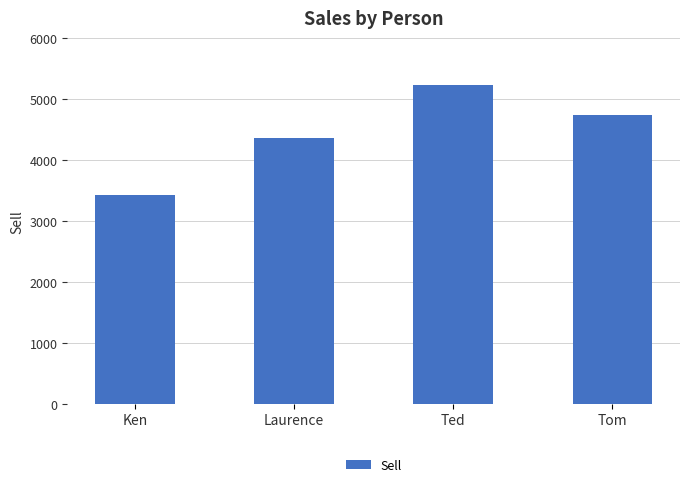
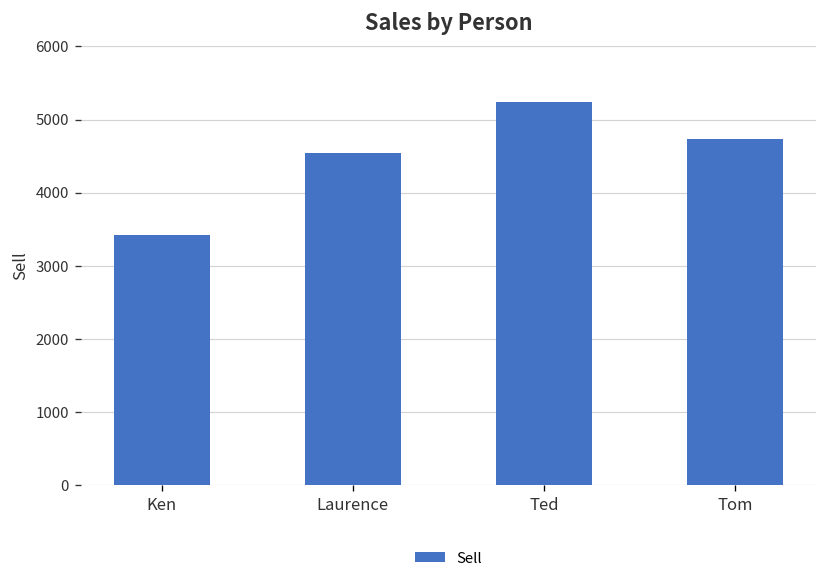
Laurence: 4400 -> 4500
